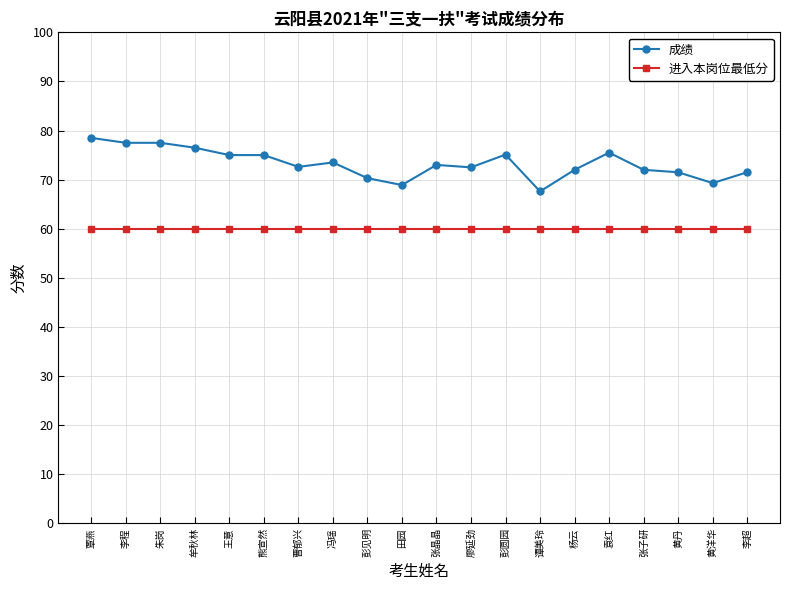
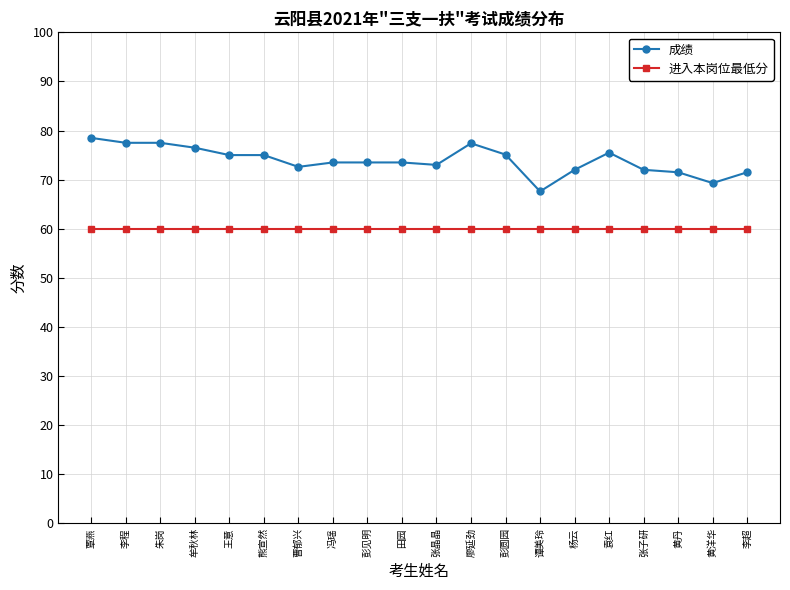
成绩, 彭见明: 70 -> 74
成绩, 田园: 69 -> 74
成绩, 廖延劲: 73 -> 77
